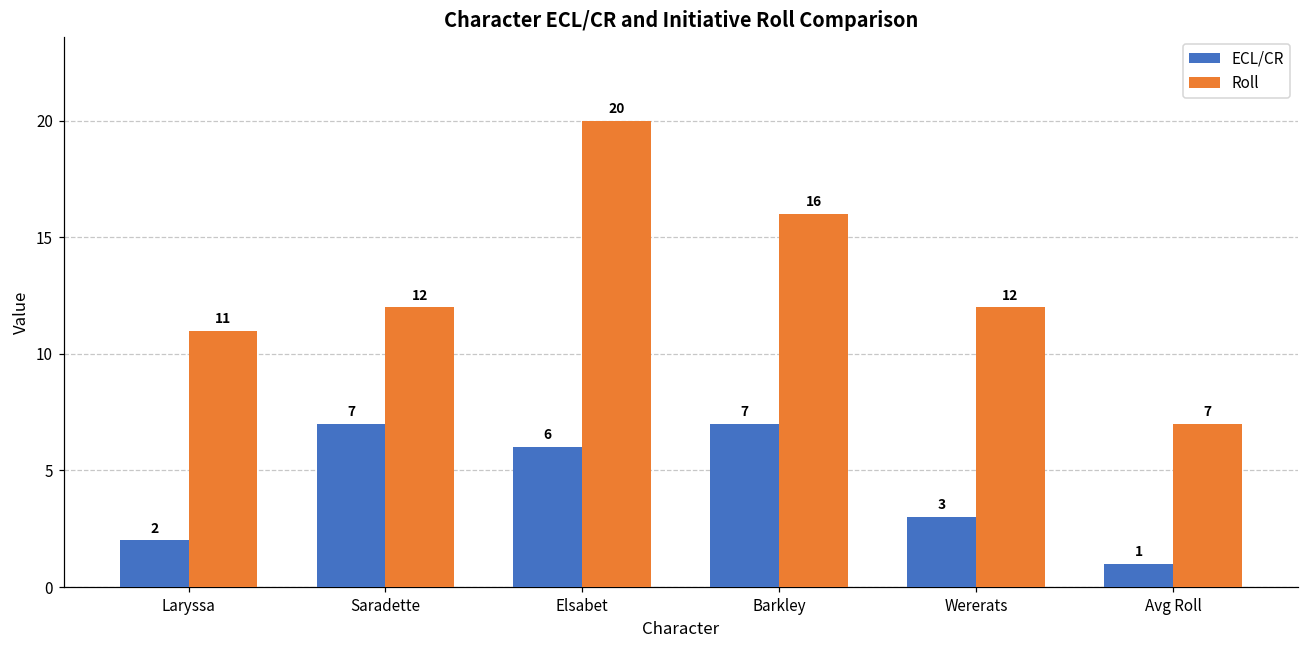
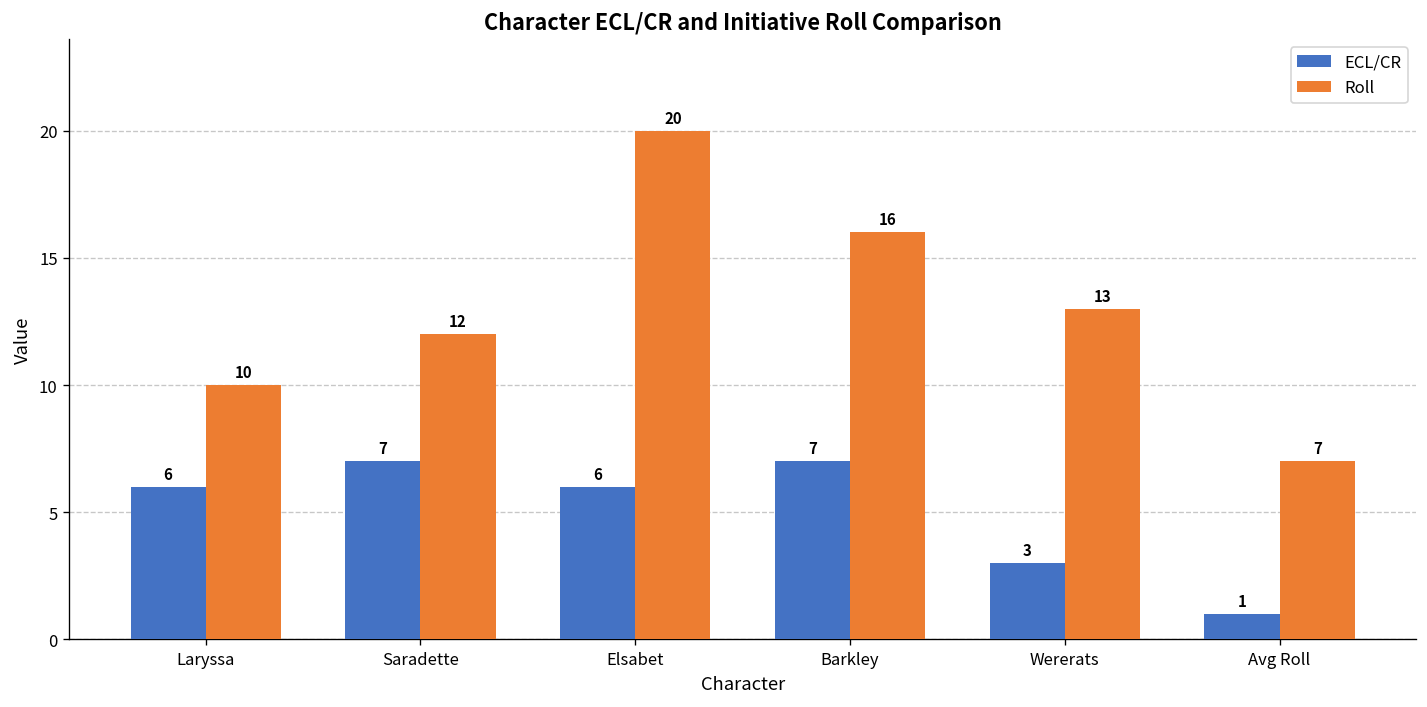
ECL/CR, Laryssa: 2 -> 6
Roll, Laryssa: 11 -> 10
Roll, Wererats: 12 -> 13
